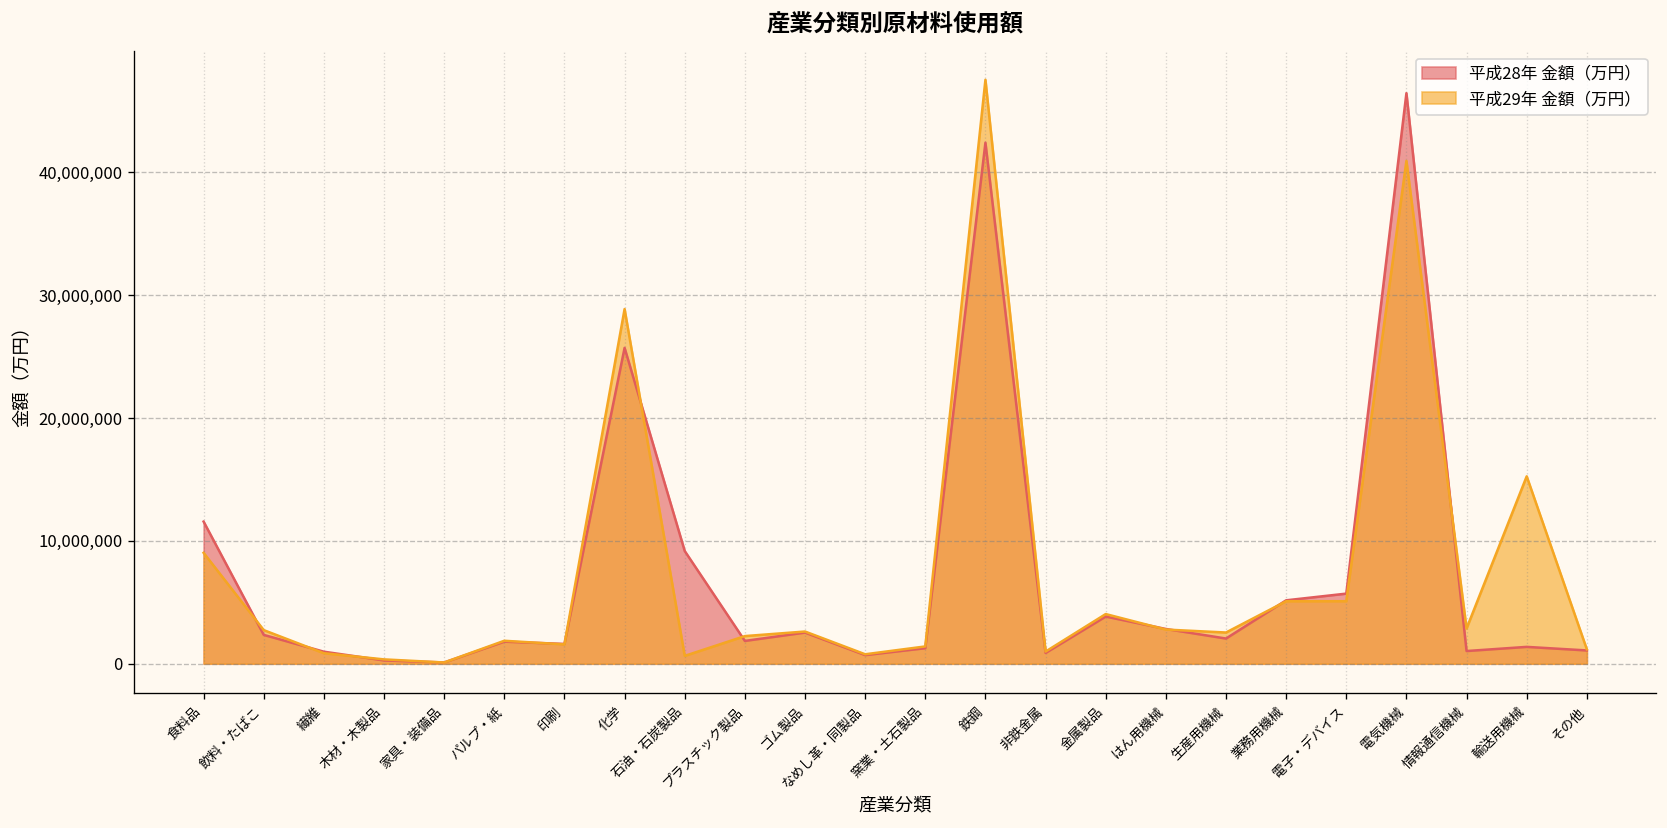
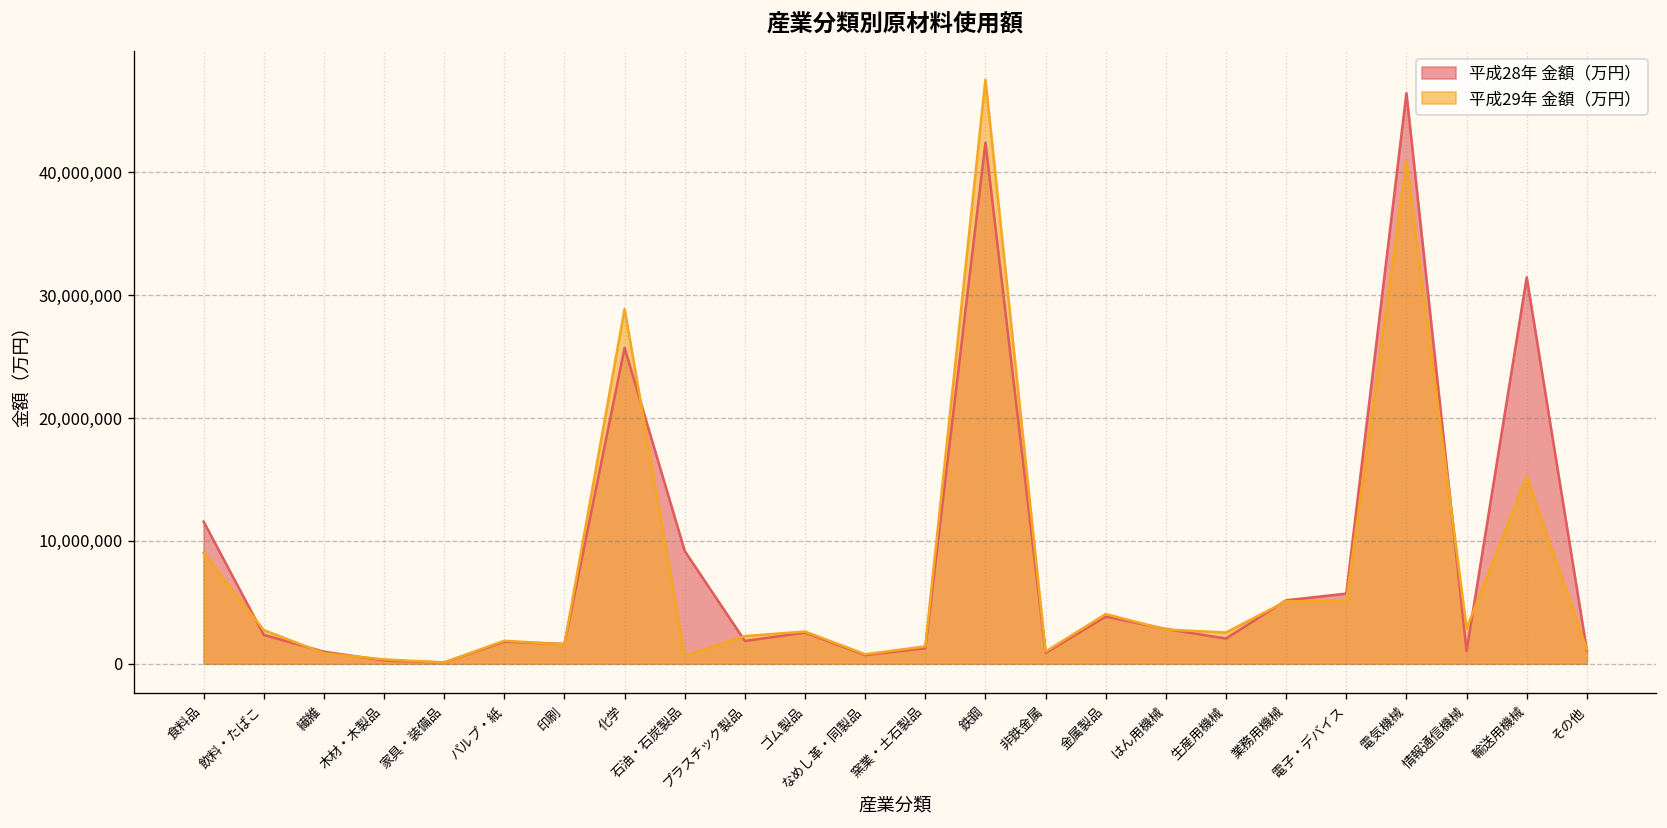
平成28年 金額（万円）, 輸送用機械: 1,400,000 -> 31,400,000
